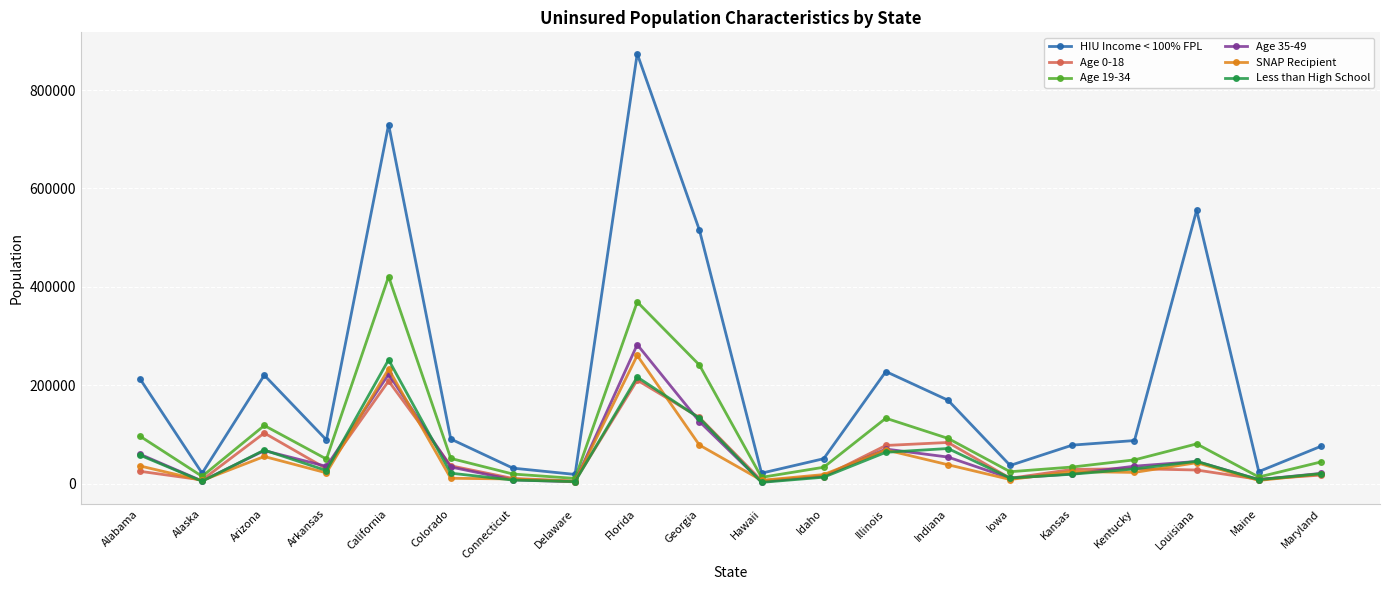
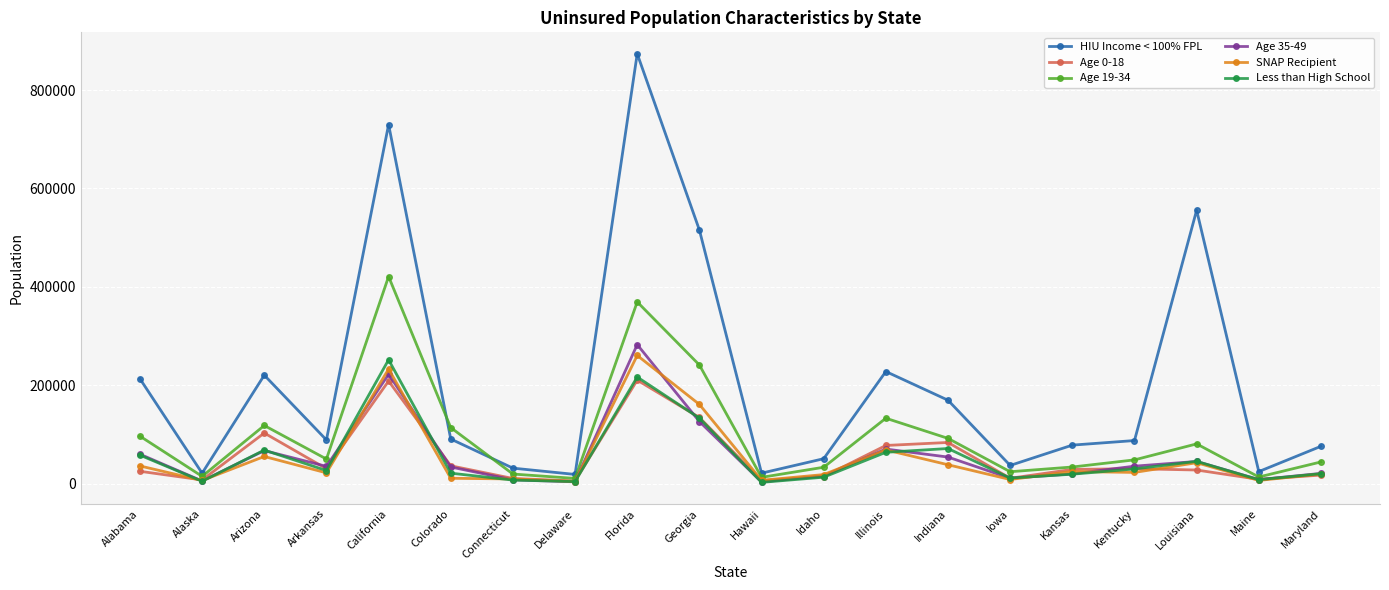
Age 19-34, Colorado: 50000 -> 110000
SNAP Recipient, Georgia: 80000 -> 160000
